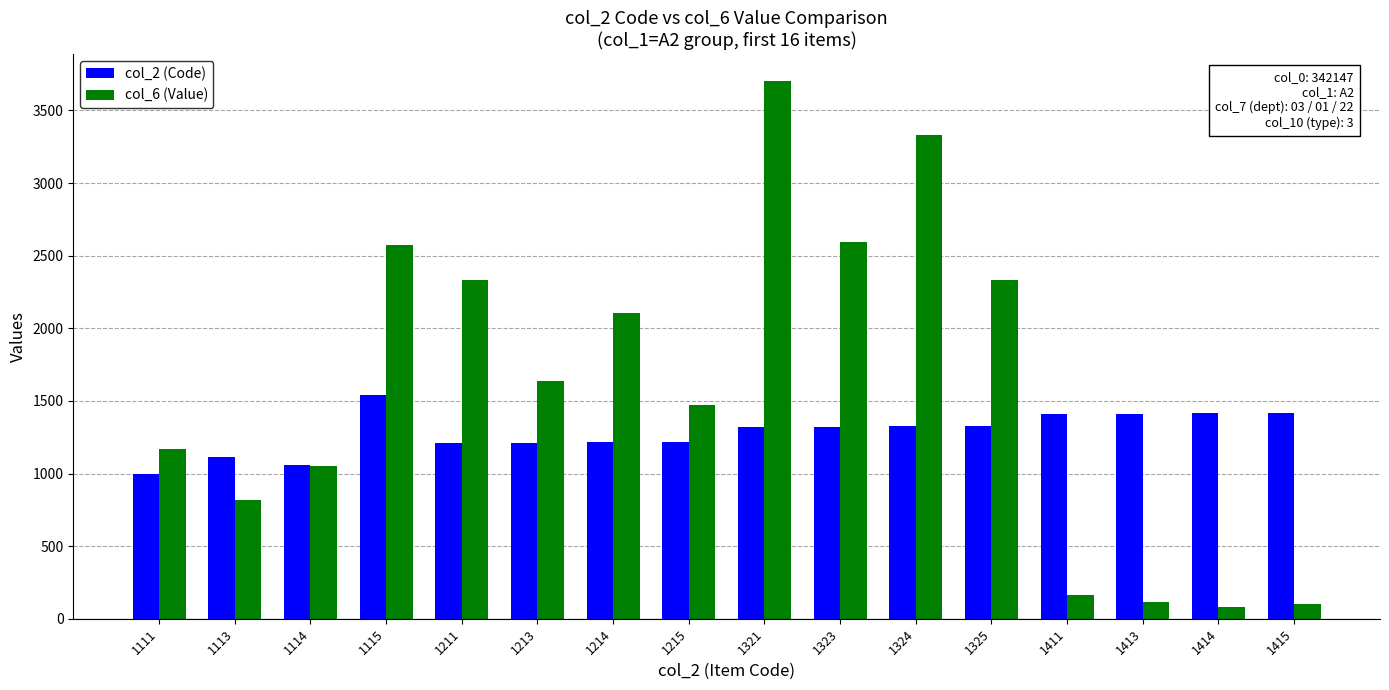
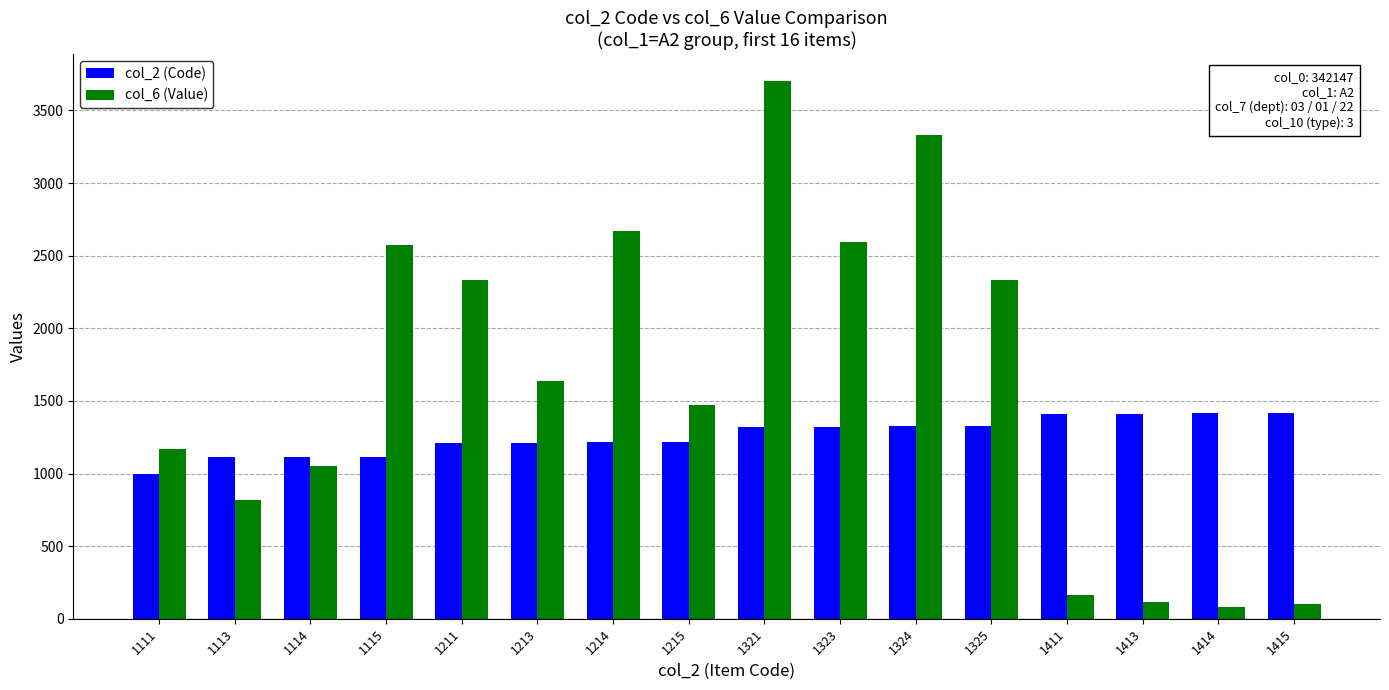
col_2 (Code), 1114: 1060 -> 1110
col_2 (Code), 1115: 1540 -> 1120
col_6 (Value), 1214: 2100 -> 2670
